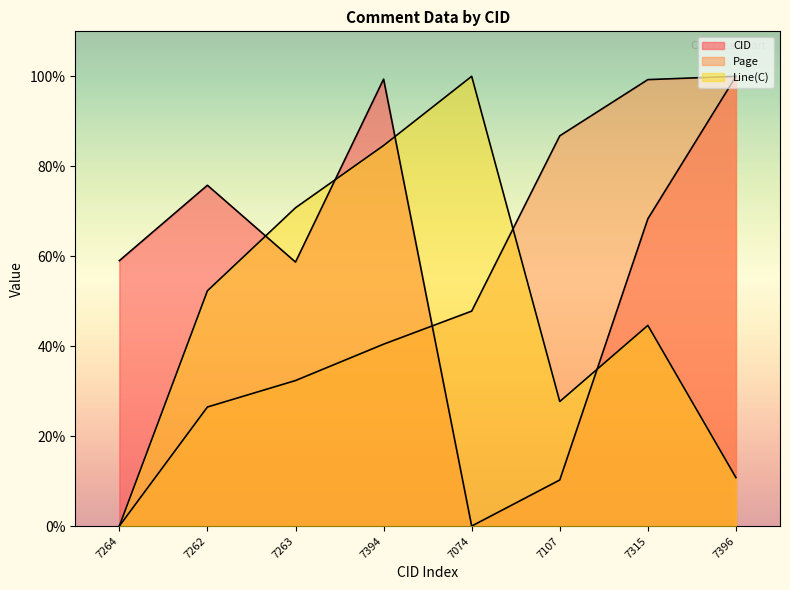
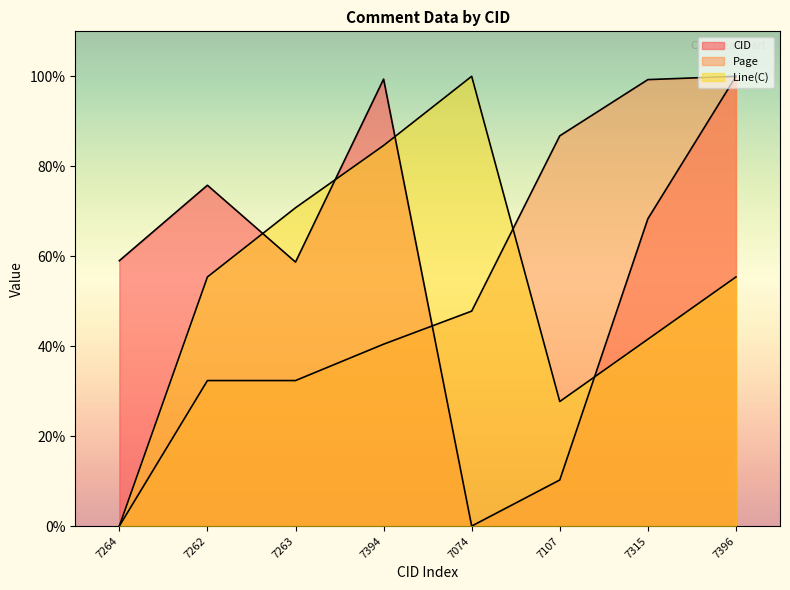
Page, 7262: 26% -> 32%
Line(C), 7262: 52% -> 55%
Line(C), 7315: 45% -> 42%
Line(C), 7396: 11% -> 55%
